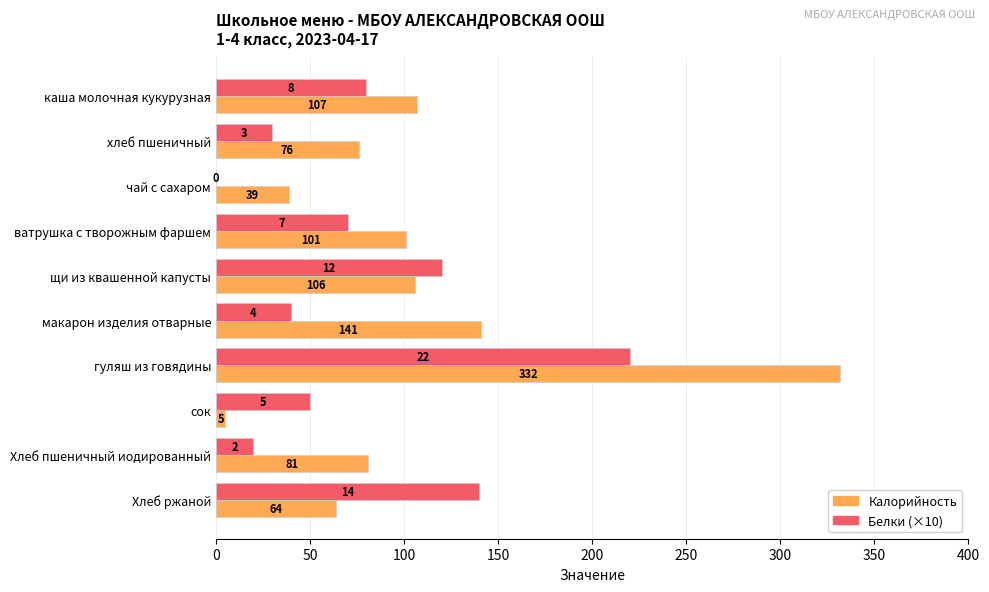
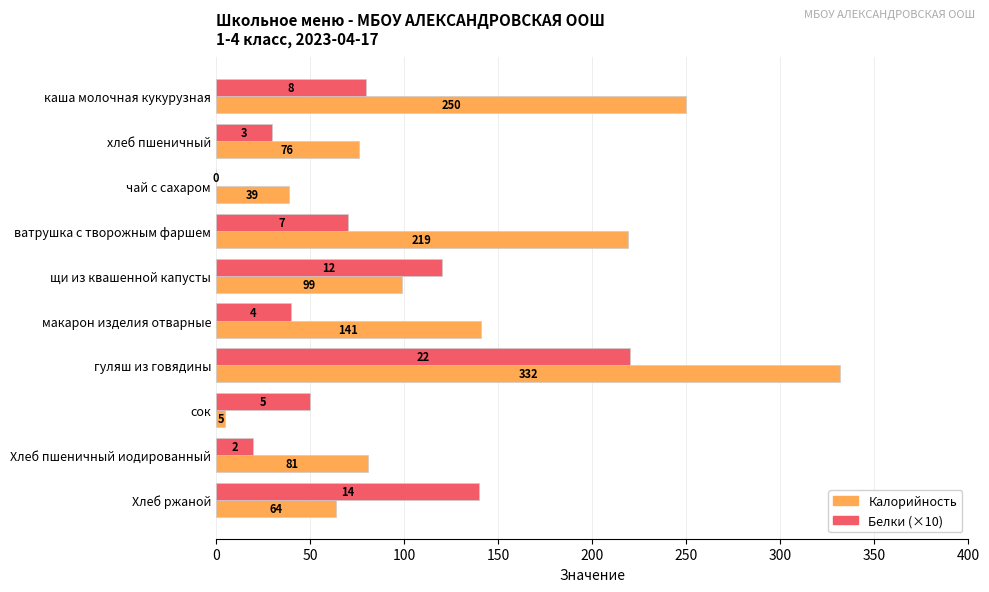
Калорийность, каша молочная кукурузная: 107 -> 250
Калорийность, ватрушка с творожным фаршем: 101 -> 219
Калорийность, щи из квашенной капусты: 106 -> 99
